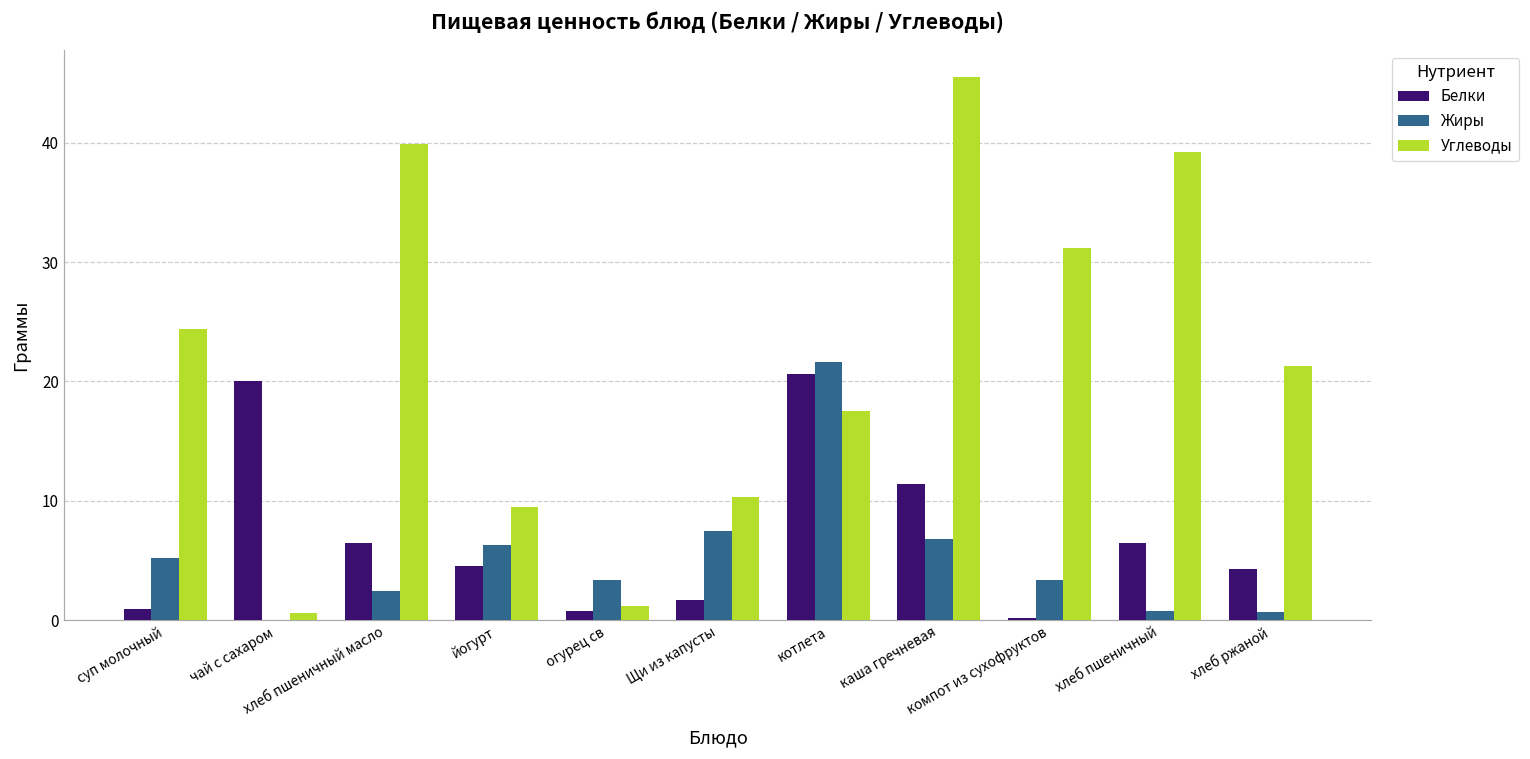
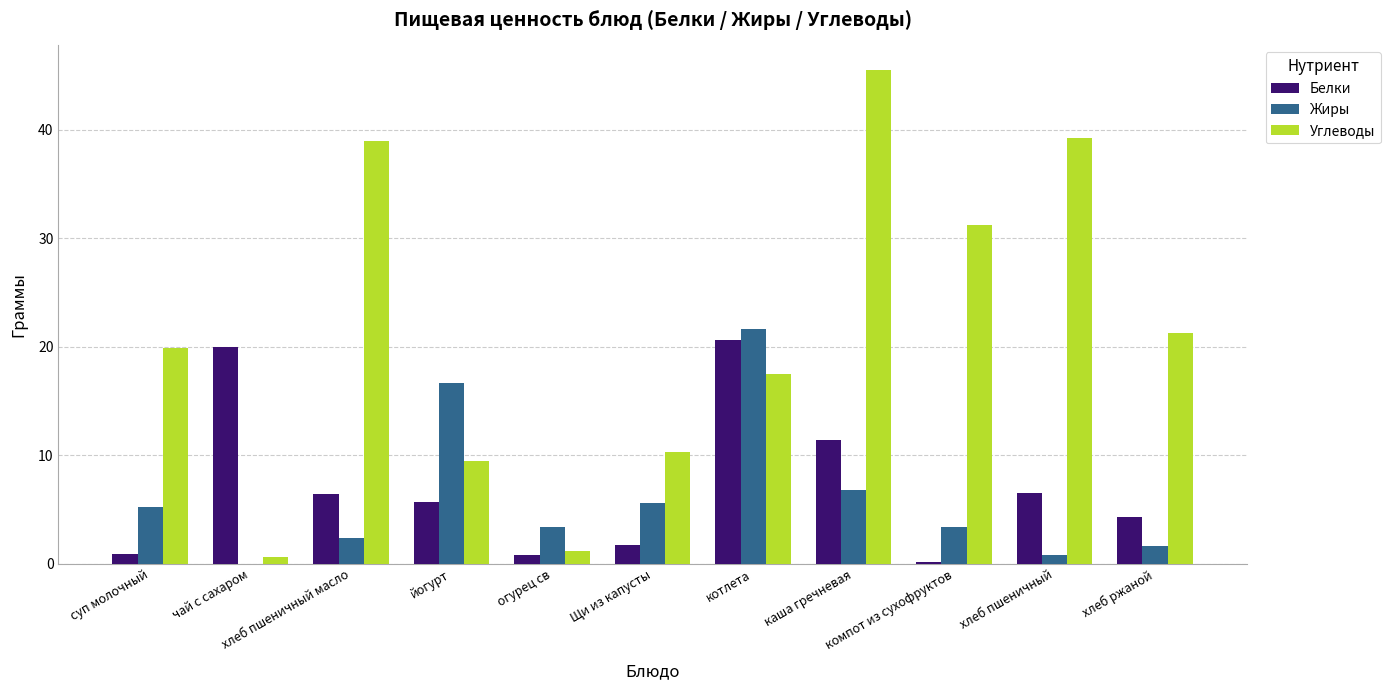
Углеводы, суп молочный: 24.4 -> 19.9
Углеводы, хлеб пшеничный масло: 39.9 -> 39.0
Белки, йогурт: 4.5 -> 5.7
Жиры, йогурт: 6.3 -> 16.7
Жиры, Щи из капусты: 7.5 -> 5.6
Жиры, хлеб ржаной: 0.7 -> 1.6
